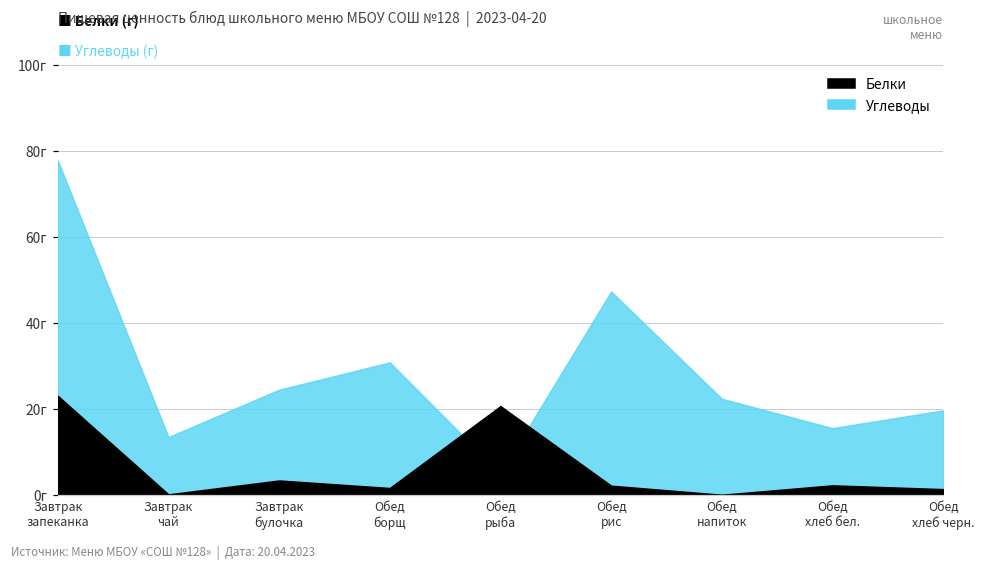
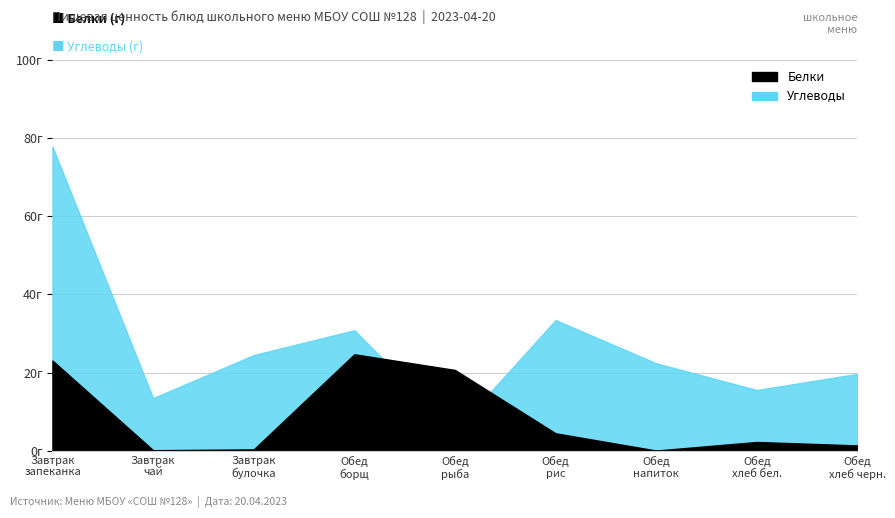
Белки, Завтрак булочка: 3г -> 0г
Белки, Обед борщ: 2г -> 25г
Углеводы, Обед рис: 47г -> 33г
Белки, Обед рис: 2г -> 5г
